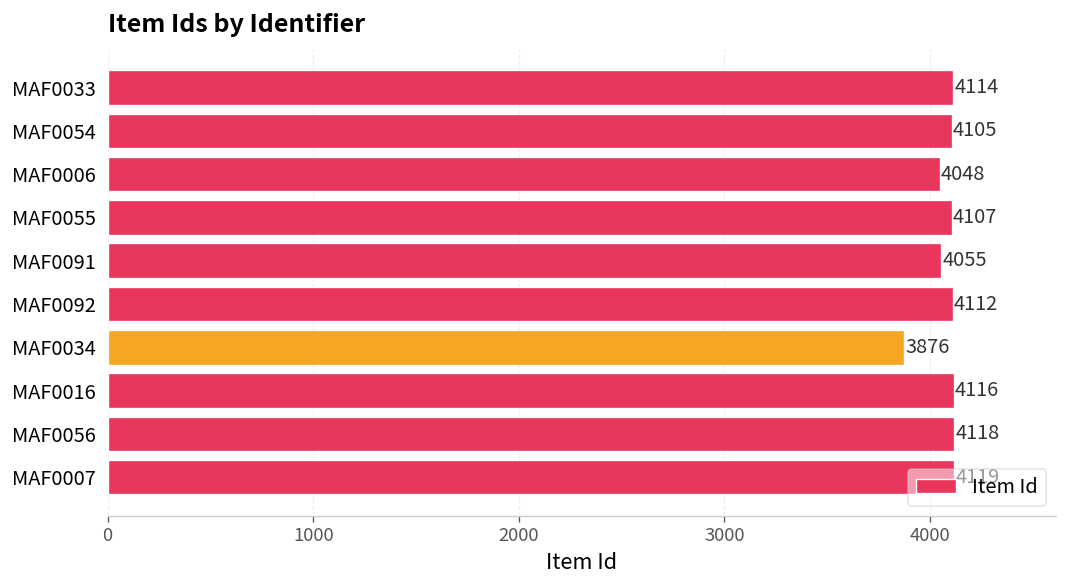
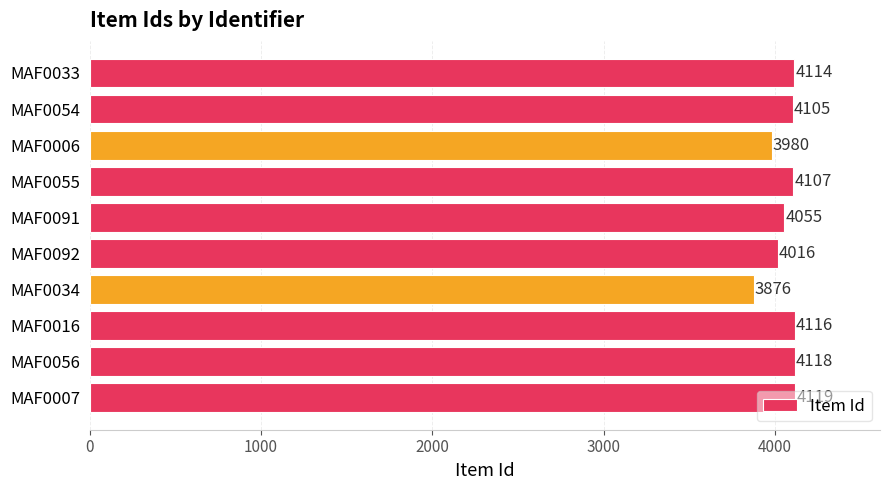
MAF0006: 4048 -> 3980
MAF0092: 4112 -> 4016
